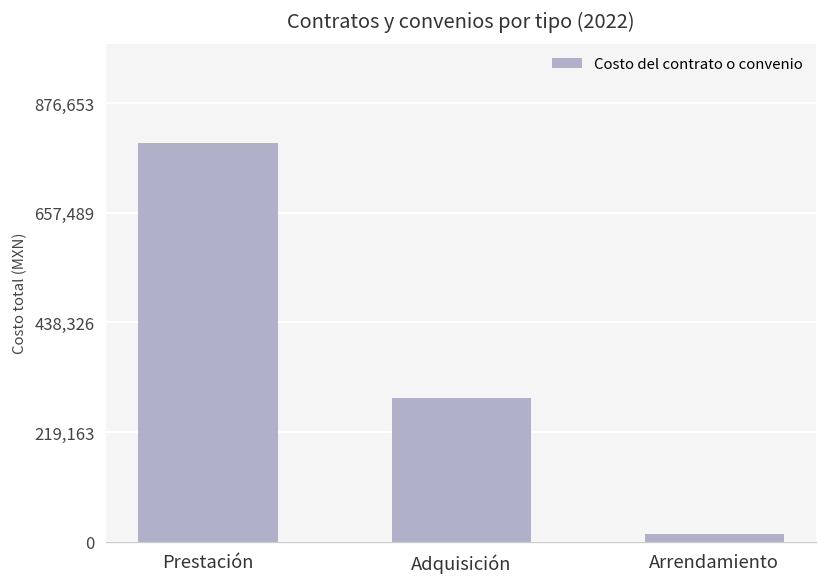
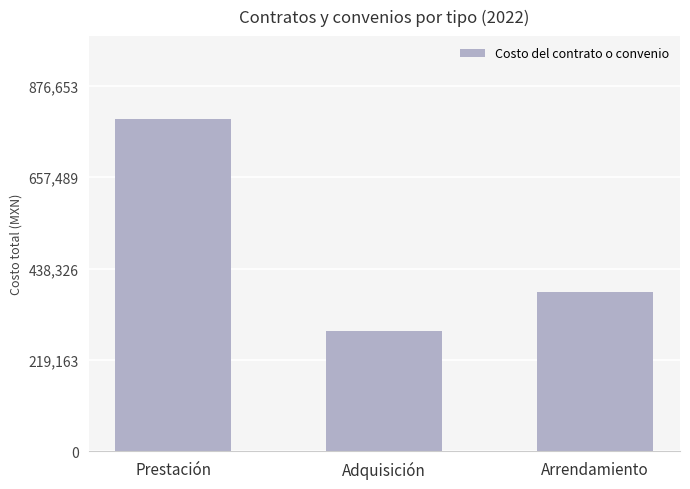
Arrendamiento: 20,000 -> 380,000
